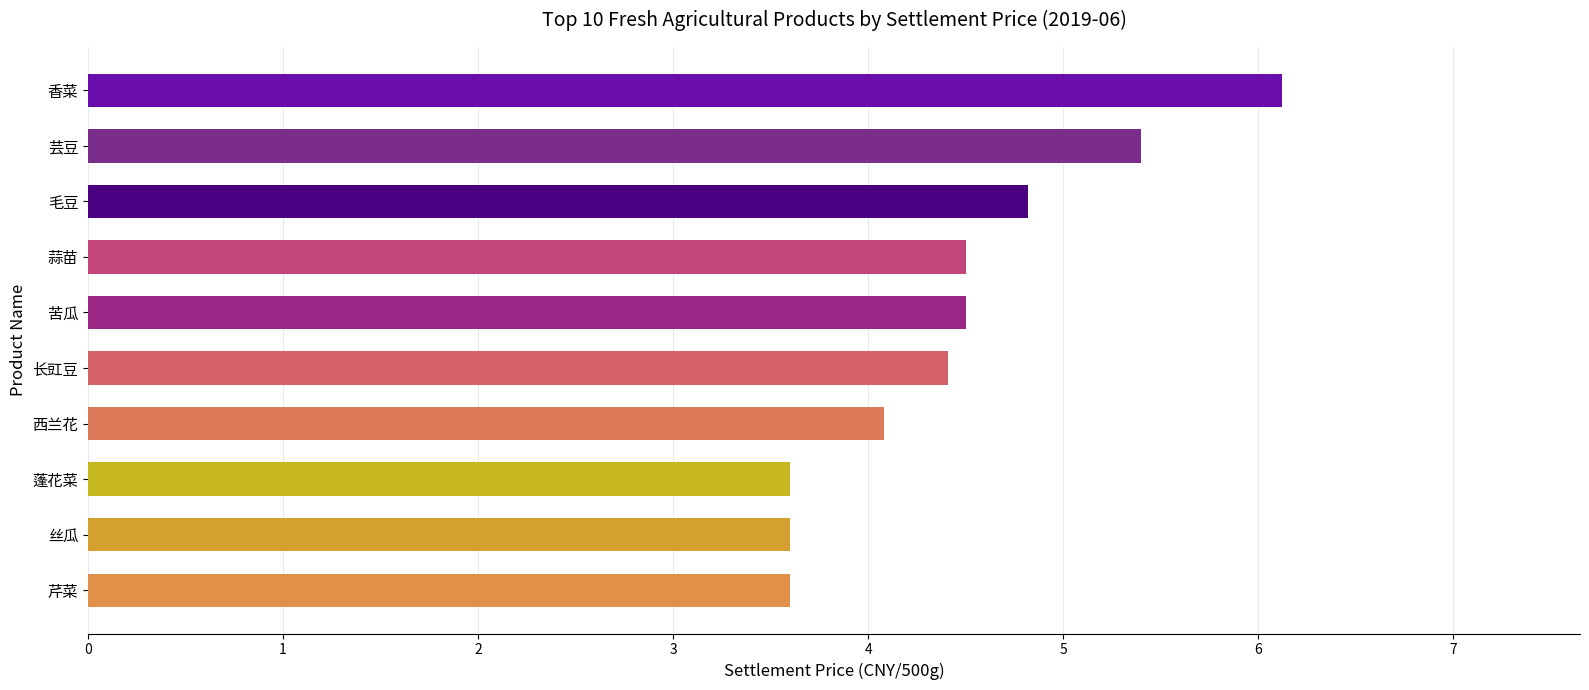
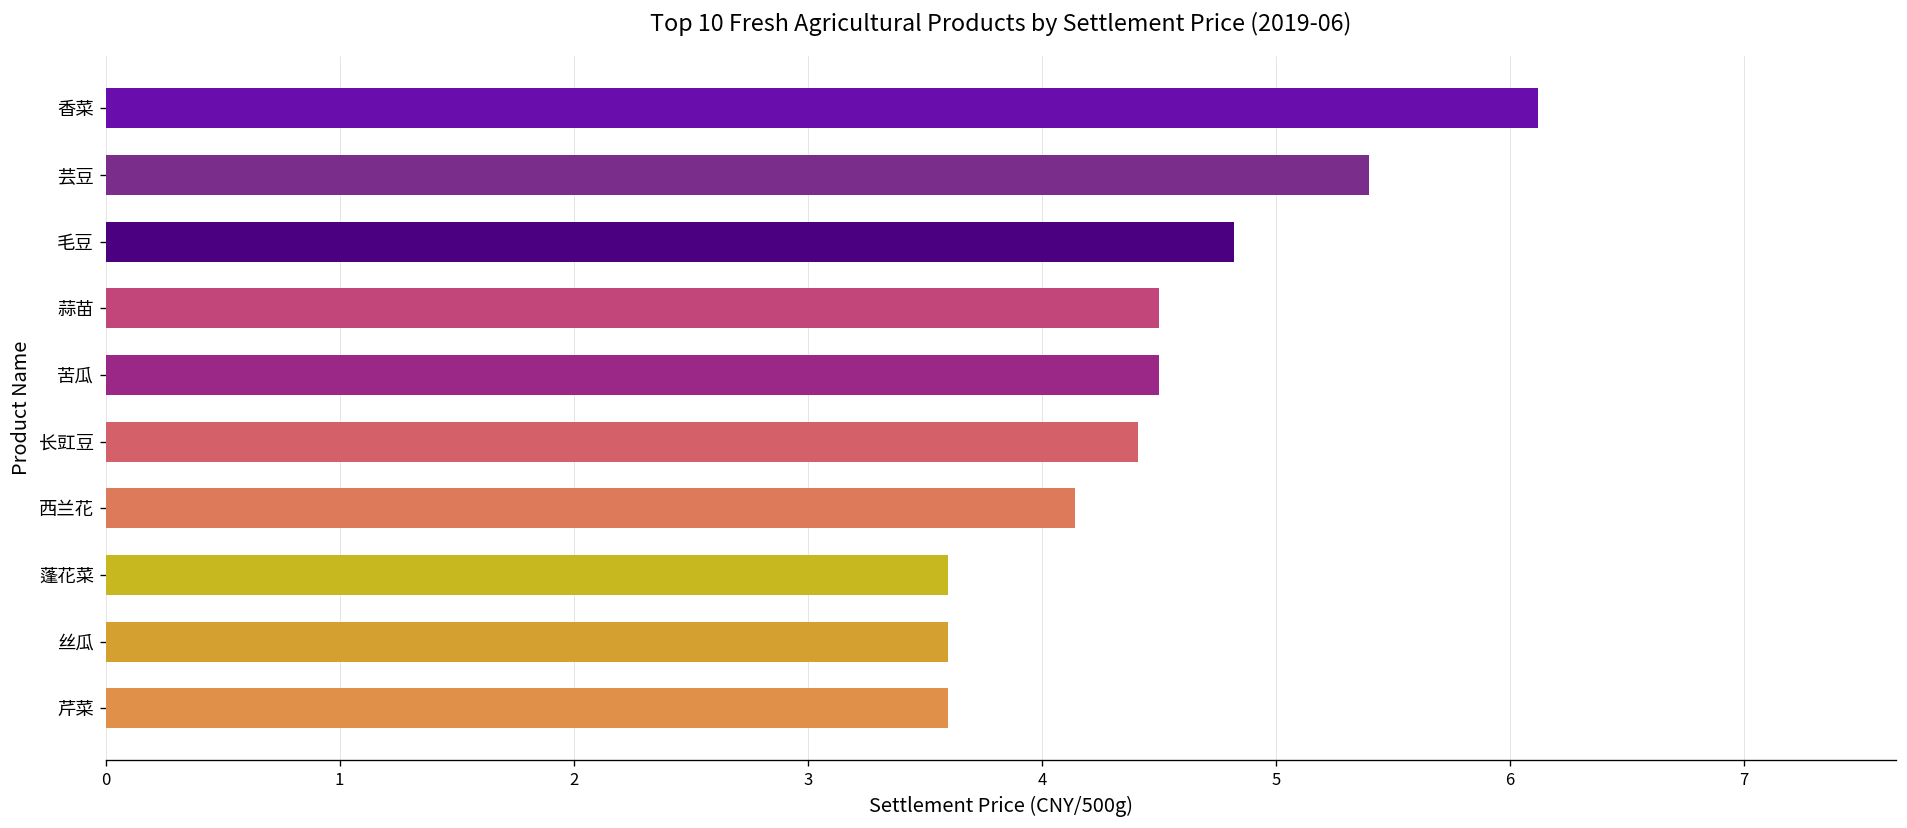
西兰花: 4.08 -> 4.14
